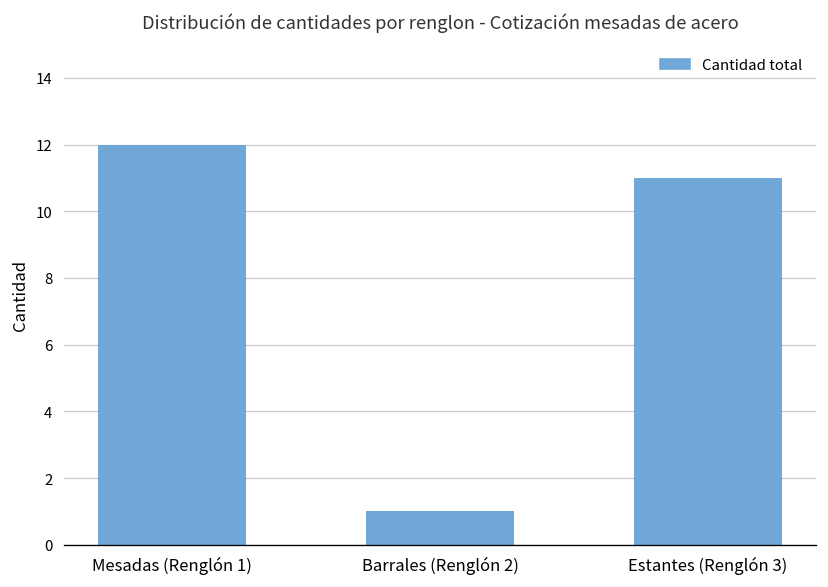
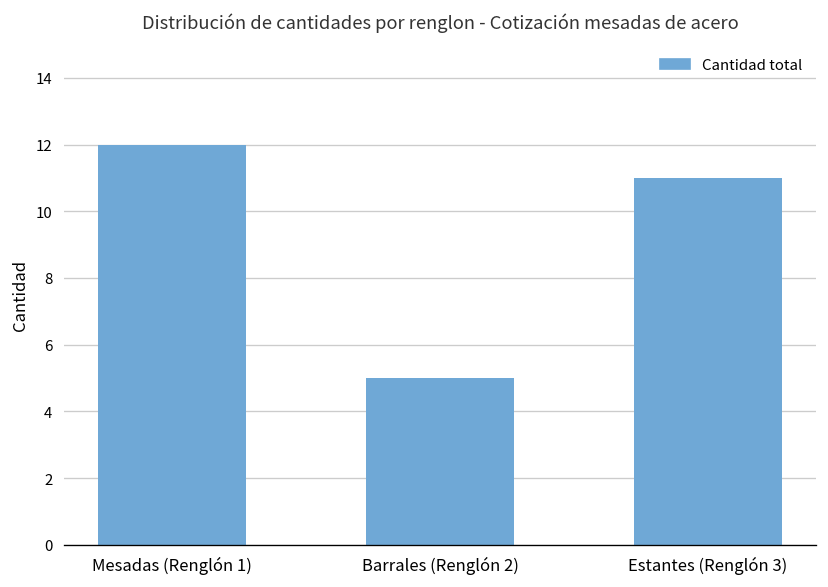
Barrales (Renglón 2): 1 -> 5
